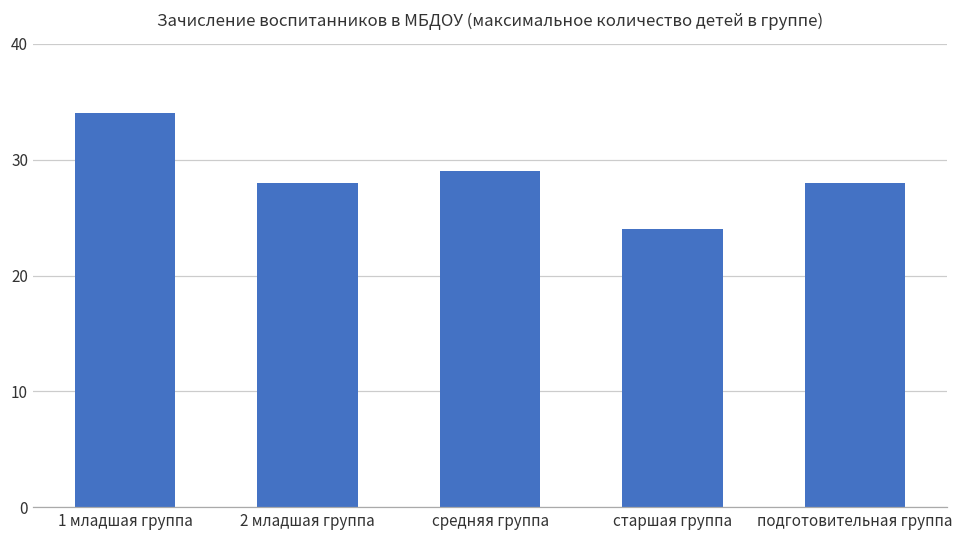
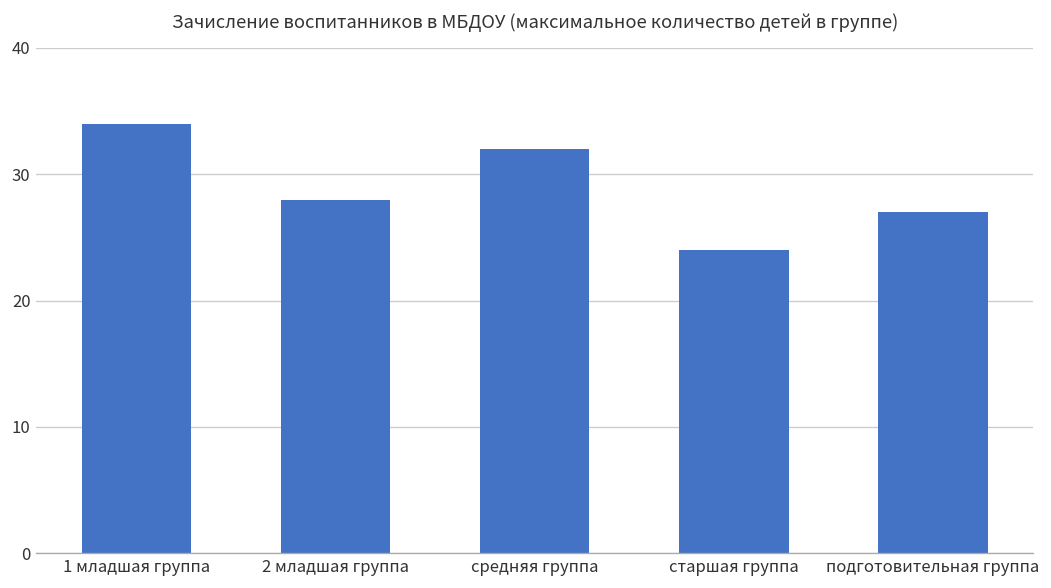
средняя группа: 29 -> 32
подготовительная группа: 28 -> 27
